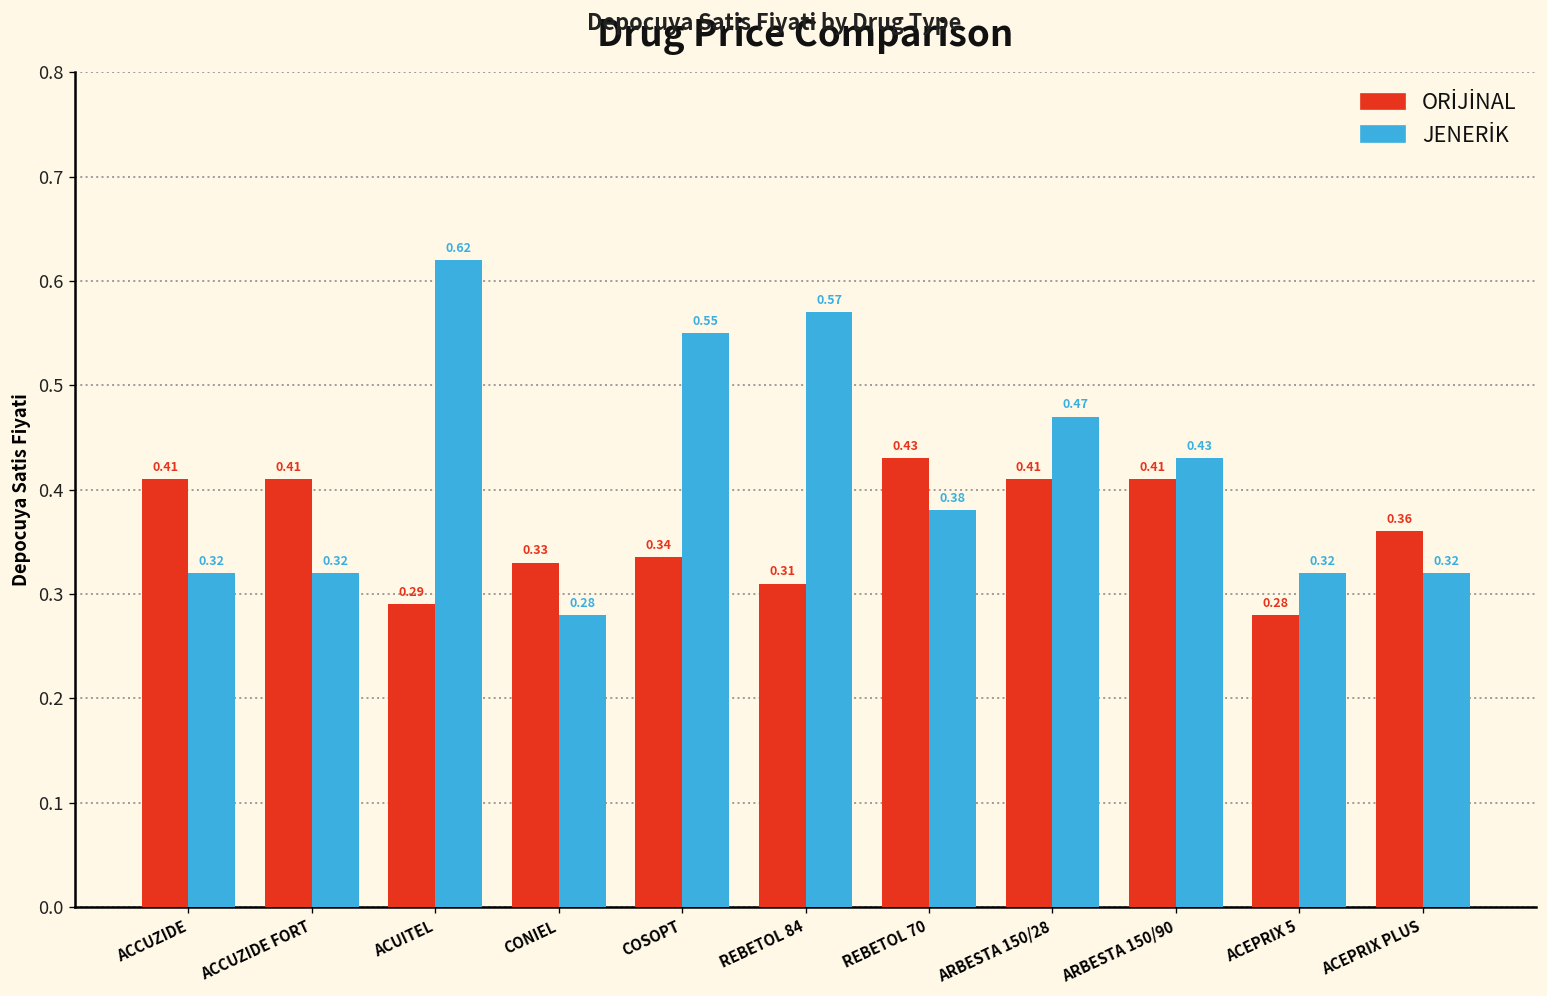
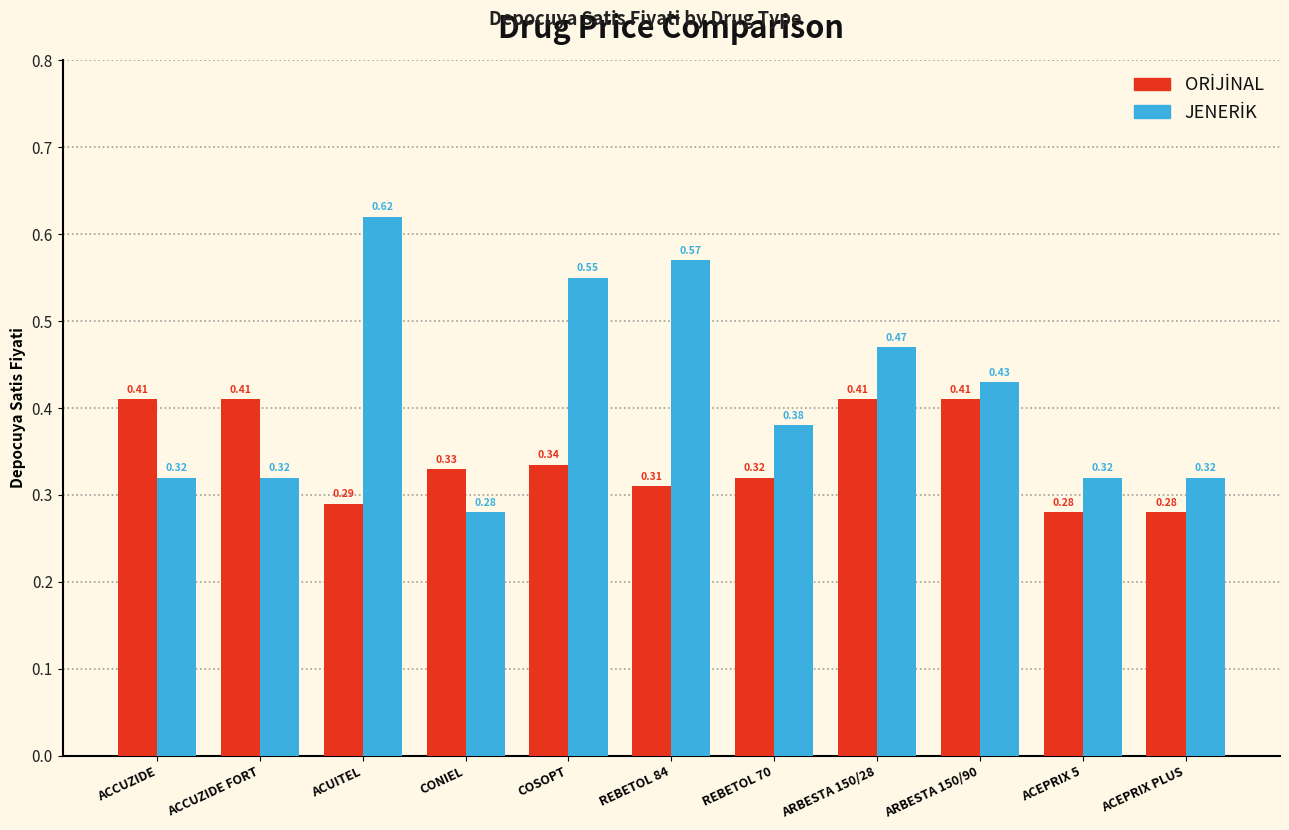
ORİJİNAL, REBETOL 70: 0.43 -> 0.32
ORİJİNAL, ACEPRIX PLUS: 0.36 -> 0.28
